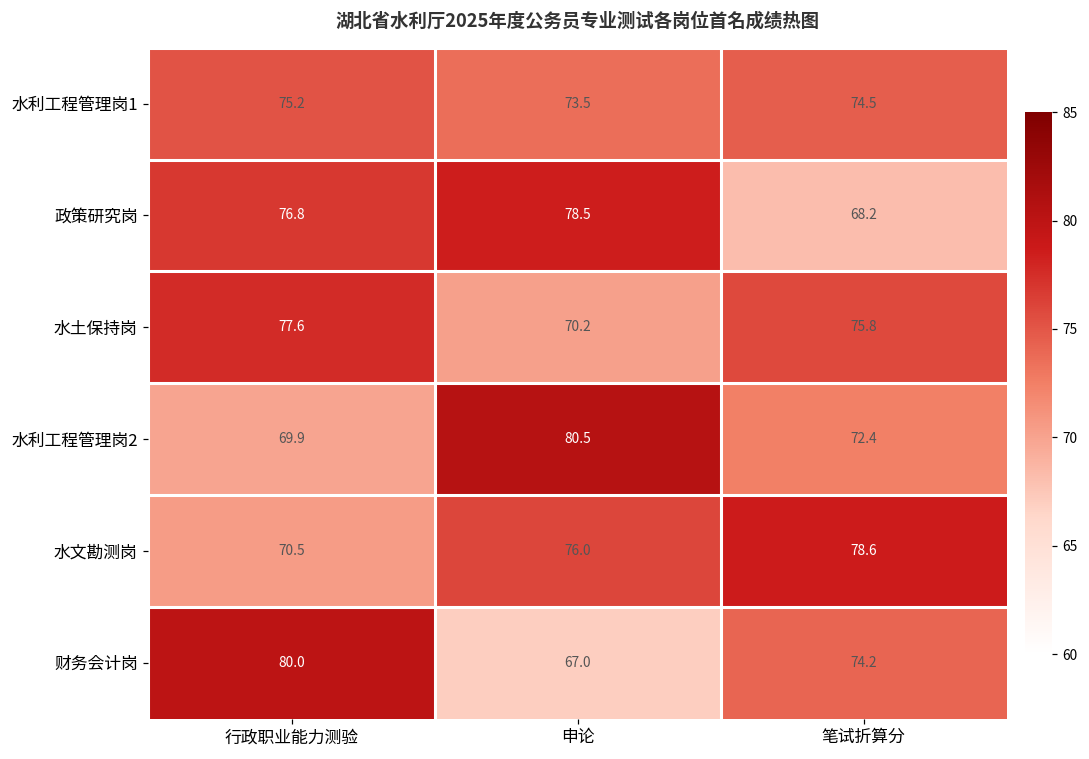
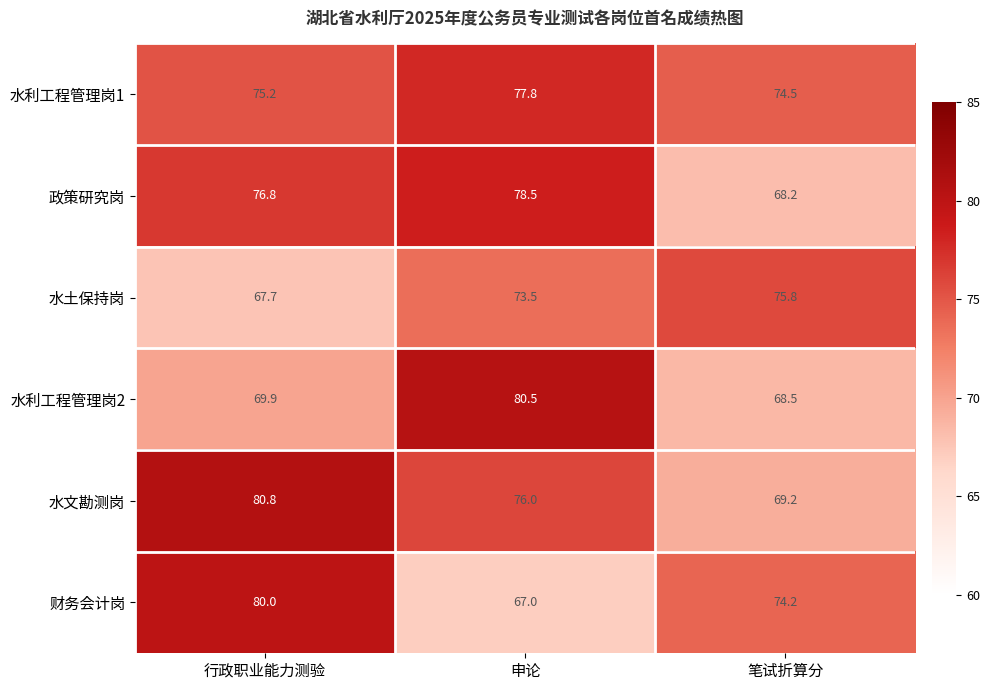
水利工程管理岗1, 申论: 73.5 -> 77.8
水土保持岗, 行政职业能力测验: 77.6 -> 67.7
水土保持岗, 申论: 70.2 -> 73.5
水利工程管理岗2, 笔试折算分: 72.4 -> 68.5
水文勘测岗, 行政职业能力测验: 70.5 -> 80.8
水文勘测岗, 笔试折算分: 78.6 -> 69.2
